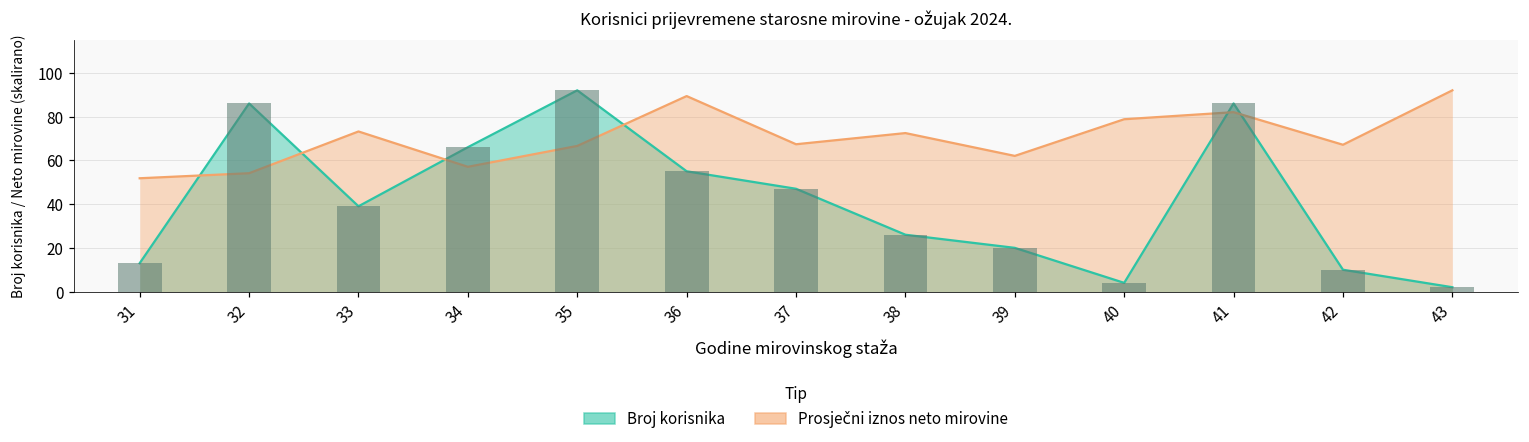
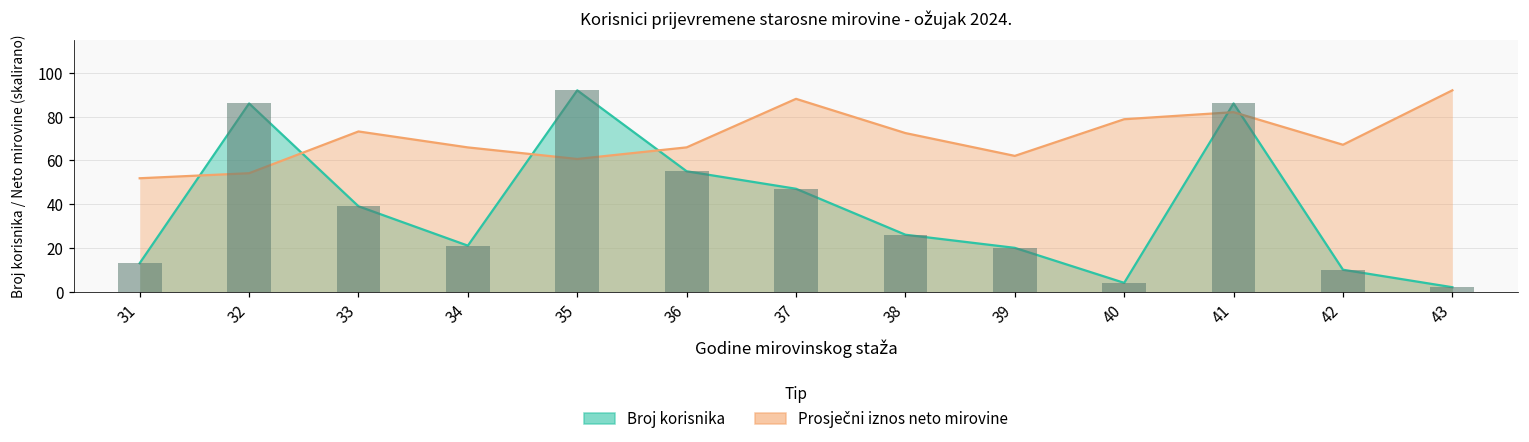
Broj korisnika, 34: 66 -> 21
Prosječni iznos neto mirovine, 34: 57 -> 66
Prosječni iznos neto mirovine, 35: 67 -> 61
Prosječni iznos neto mirovine, 36: 89 -> 66
Prosječni iznos neto mirovine, 37: 67 -> 88
